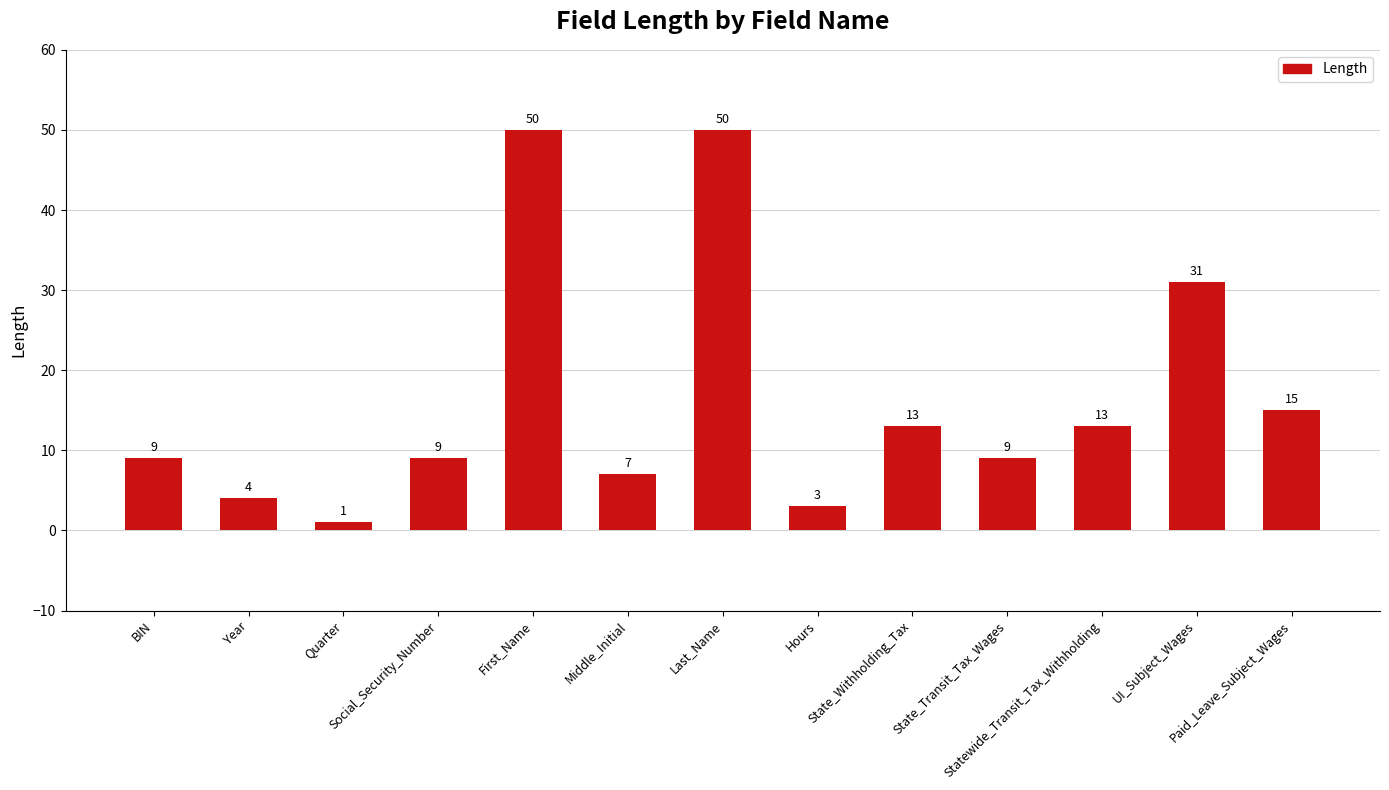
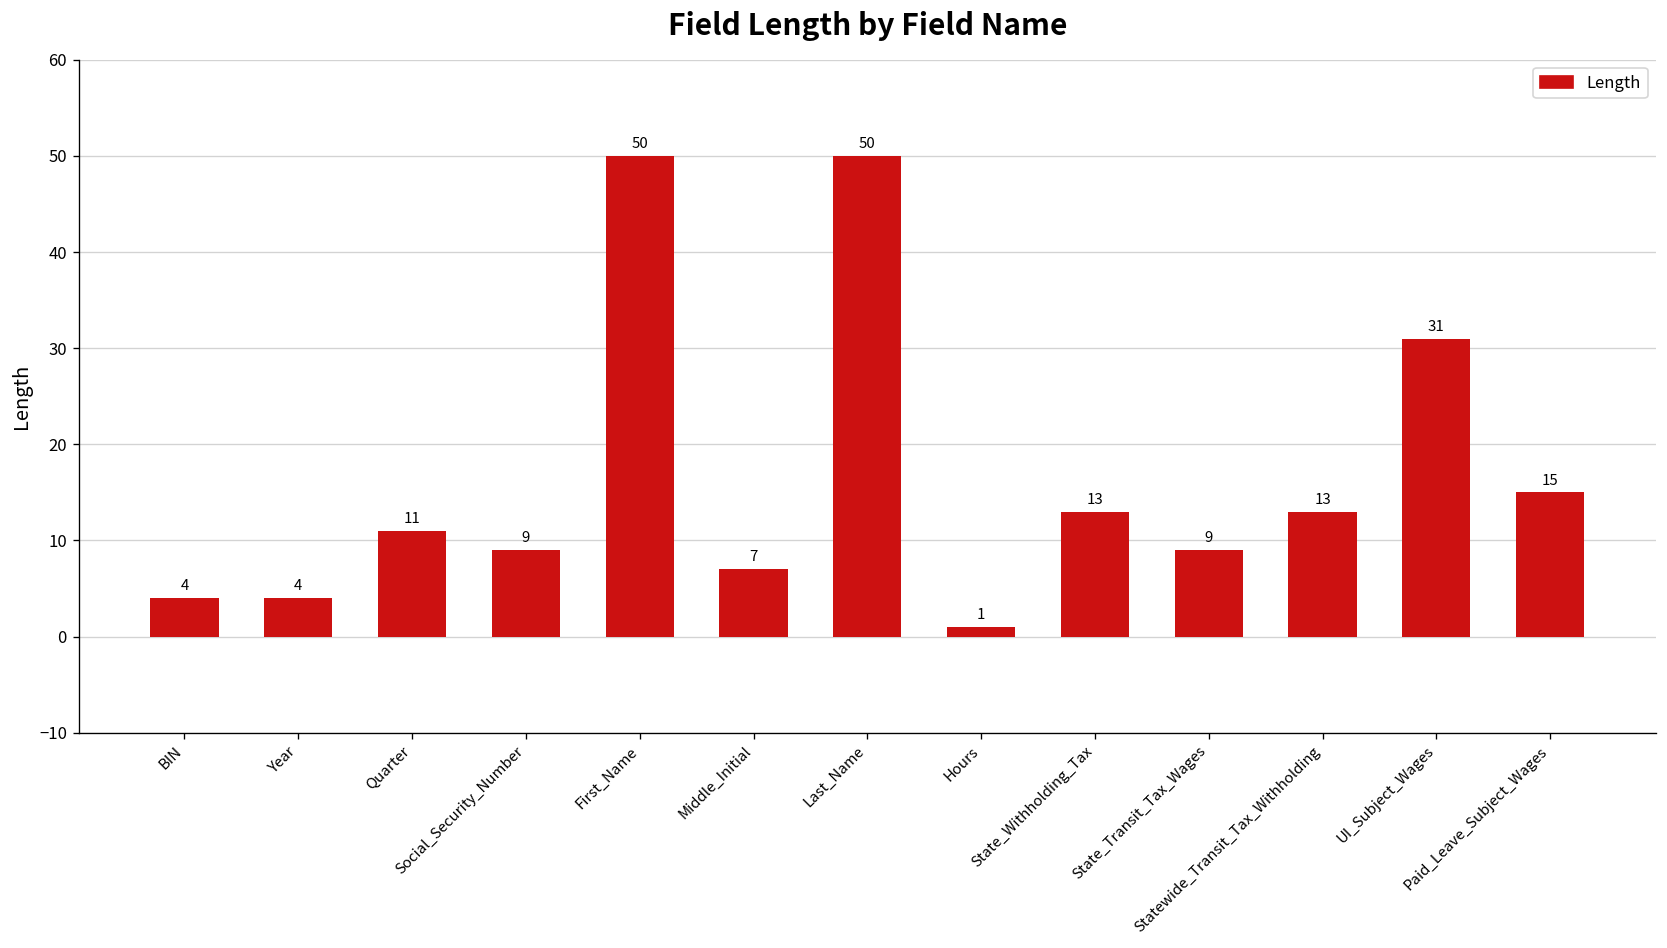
BIN: 9 -> 4
Quarter: 1 -> 11
Hours: 3 -> 1
